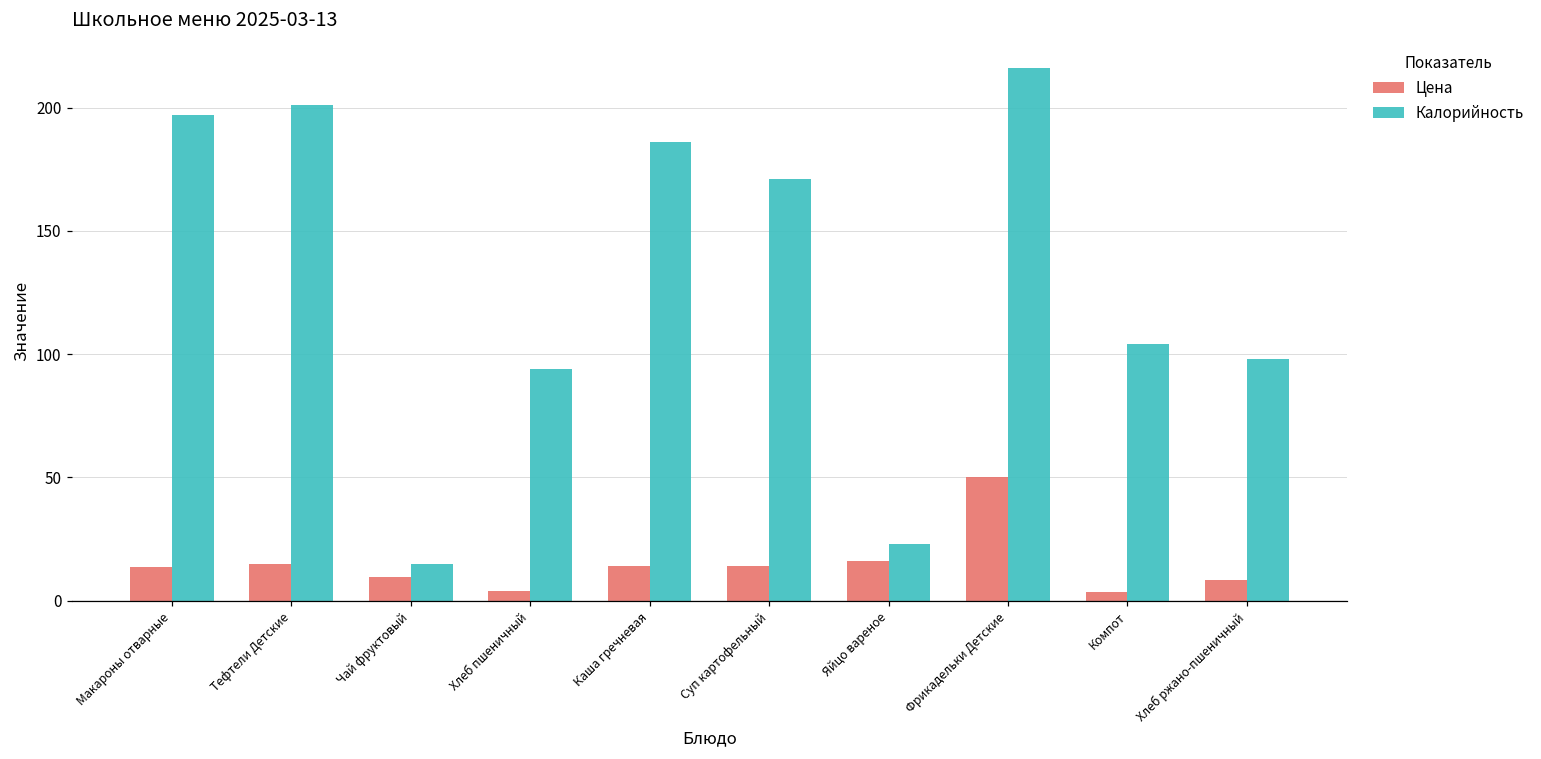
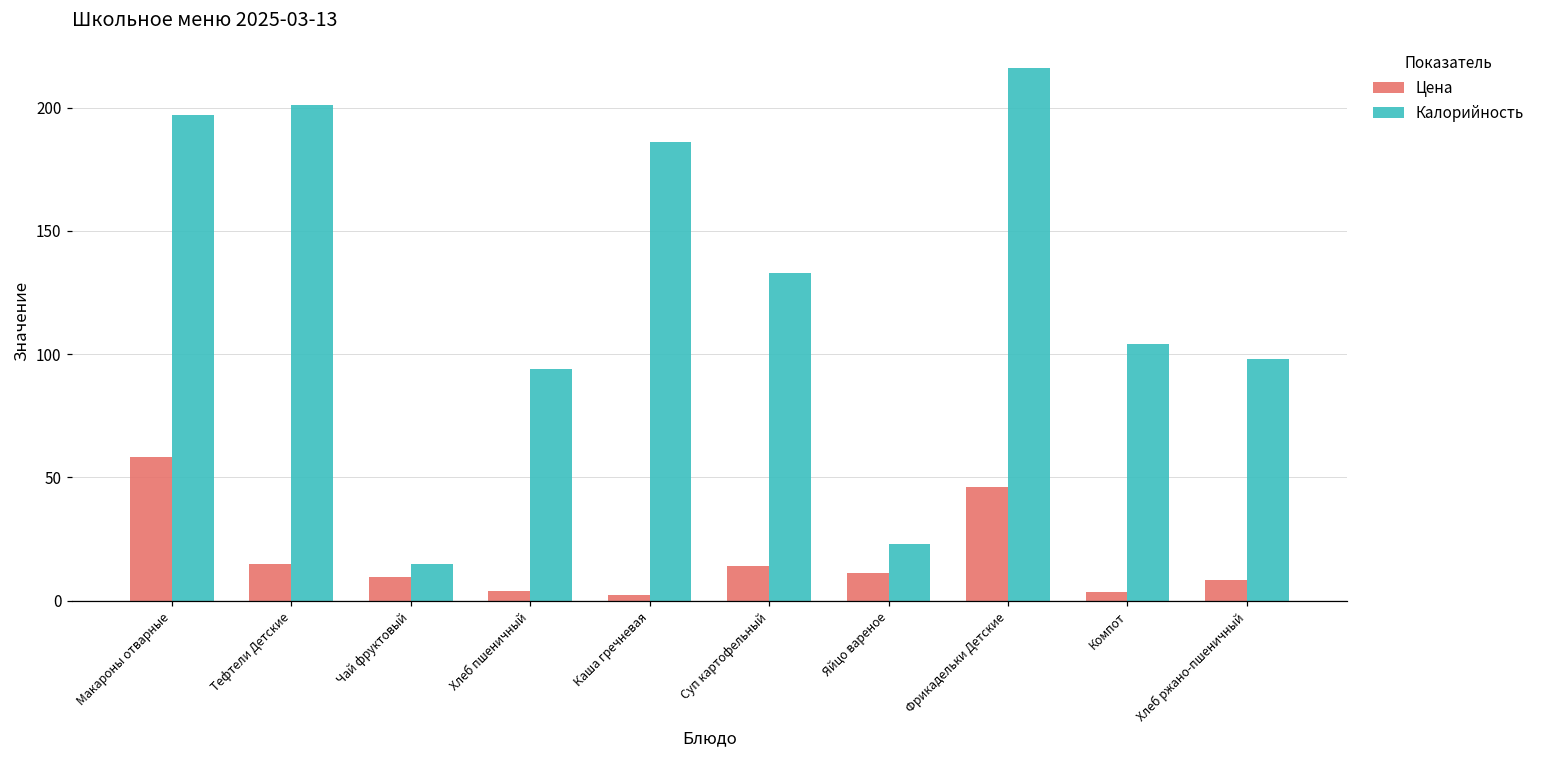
Цена, Макароны отварные: 14 -> 58
Цена, Каша гречневая: 14 -> 2
Калорийность, Суп картофельный: 171 -> 133
Цена, Яйцо вареное: 16 -> 11
Цена, Фрикадельки Детские: 50 -> 46
